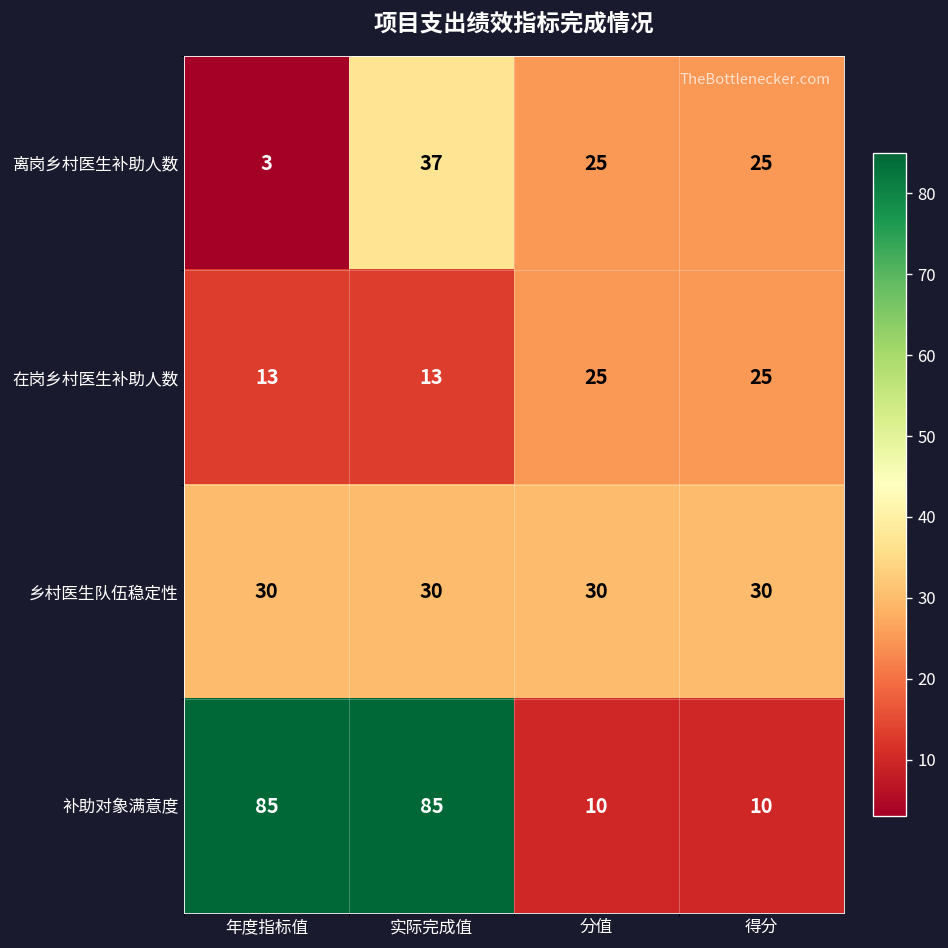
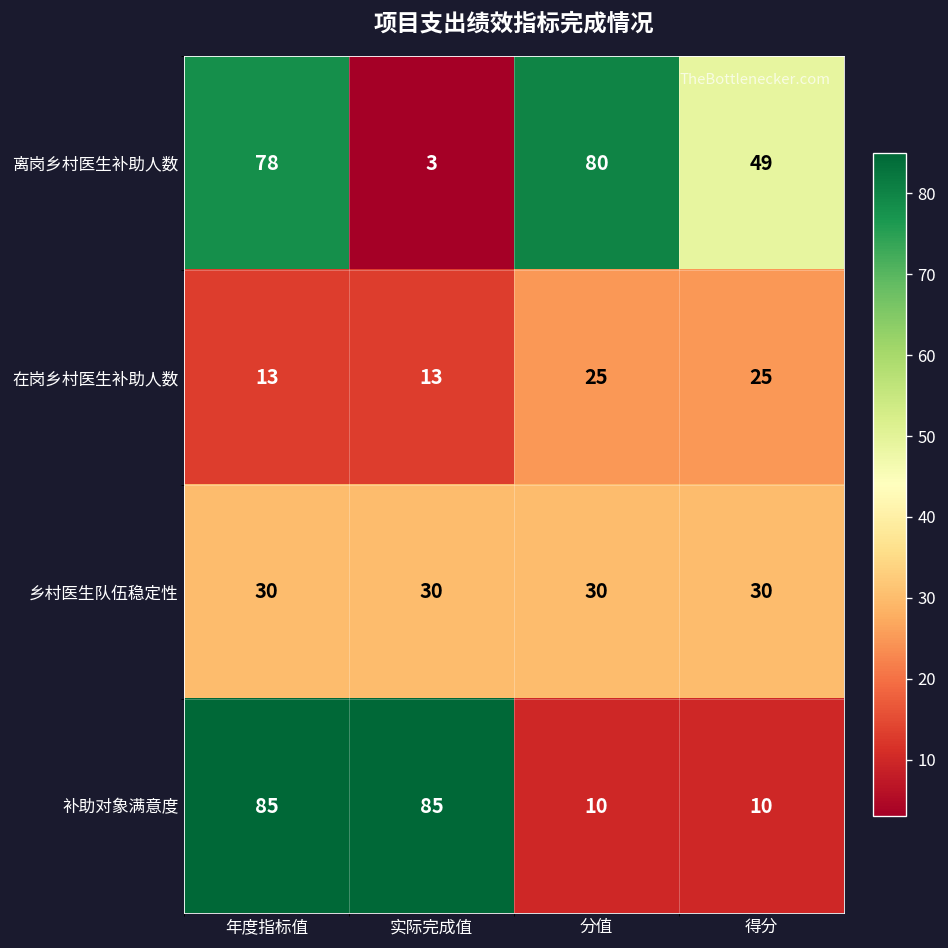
离岗乡村医生补助人数, 年度指标值: 3 -> 78
离岗乡村医生补助人数, 实际完成值: 37 -> 3
离岗乡村医生补助人数, 分值: 25 -> 80
离岗乡村医生补助人数, 得分: 25 -> 49
